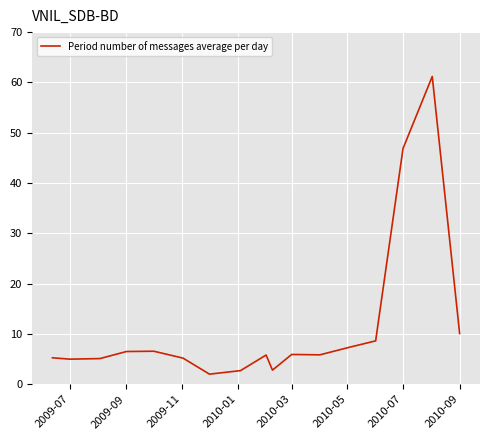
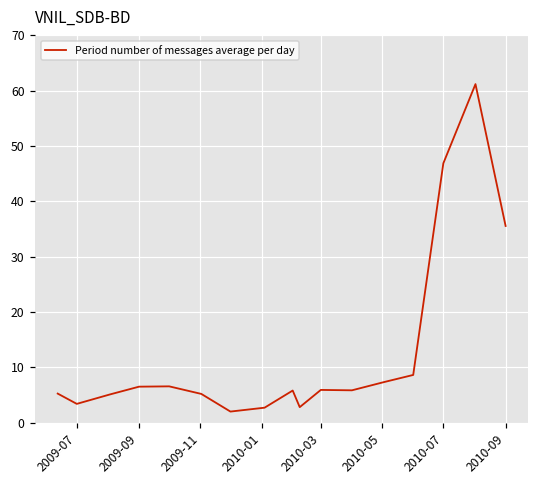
2009-07: 5 -> 3
2010-09: 10 -> 36
